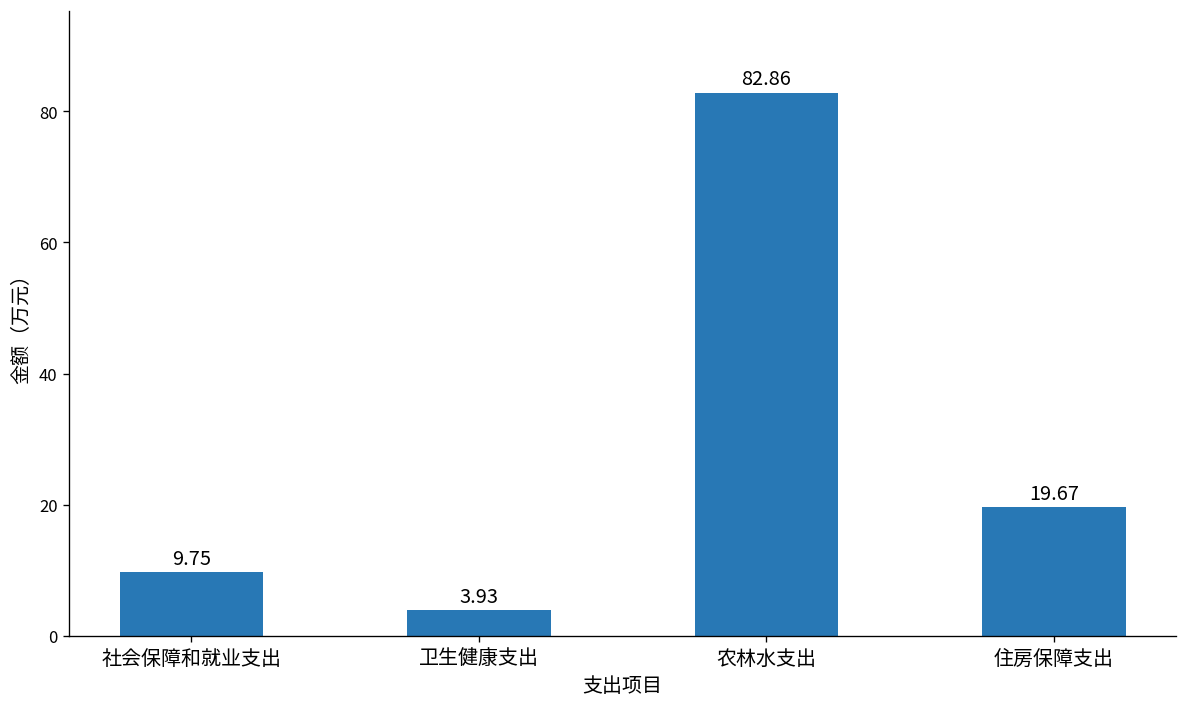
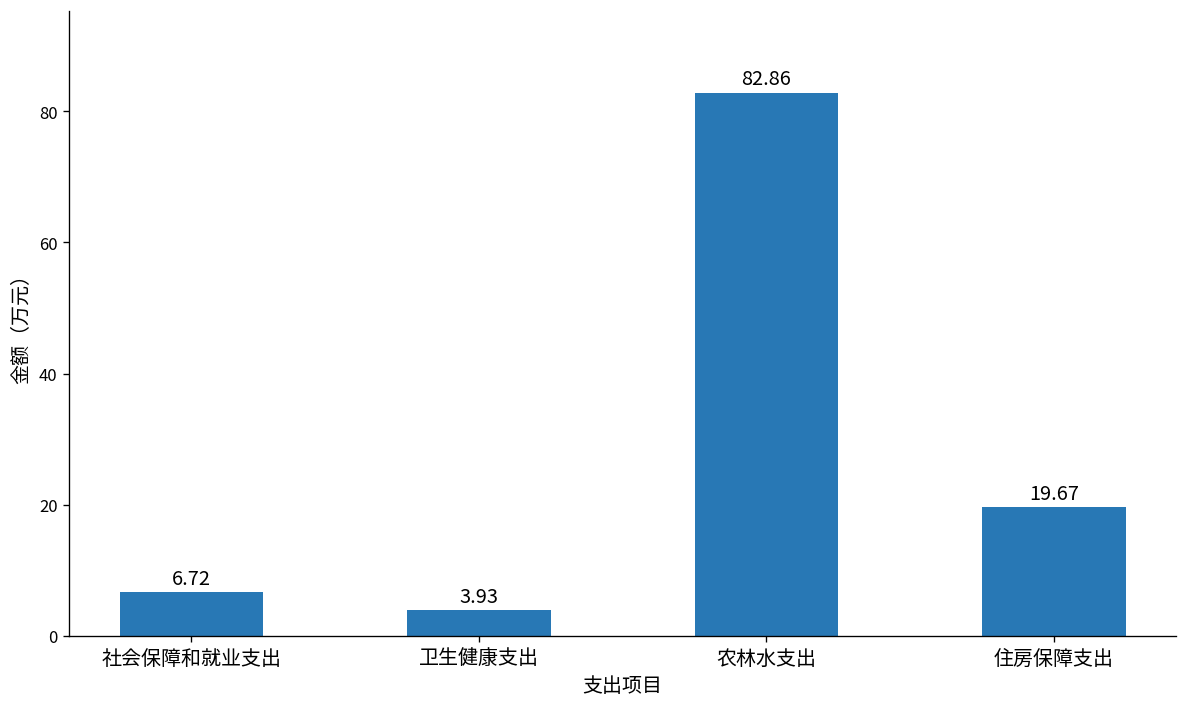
社会保障和就业支出: 9.75 -> 6.72
